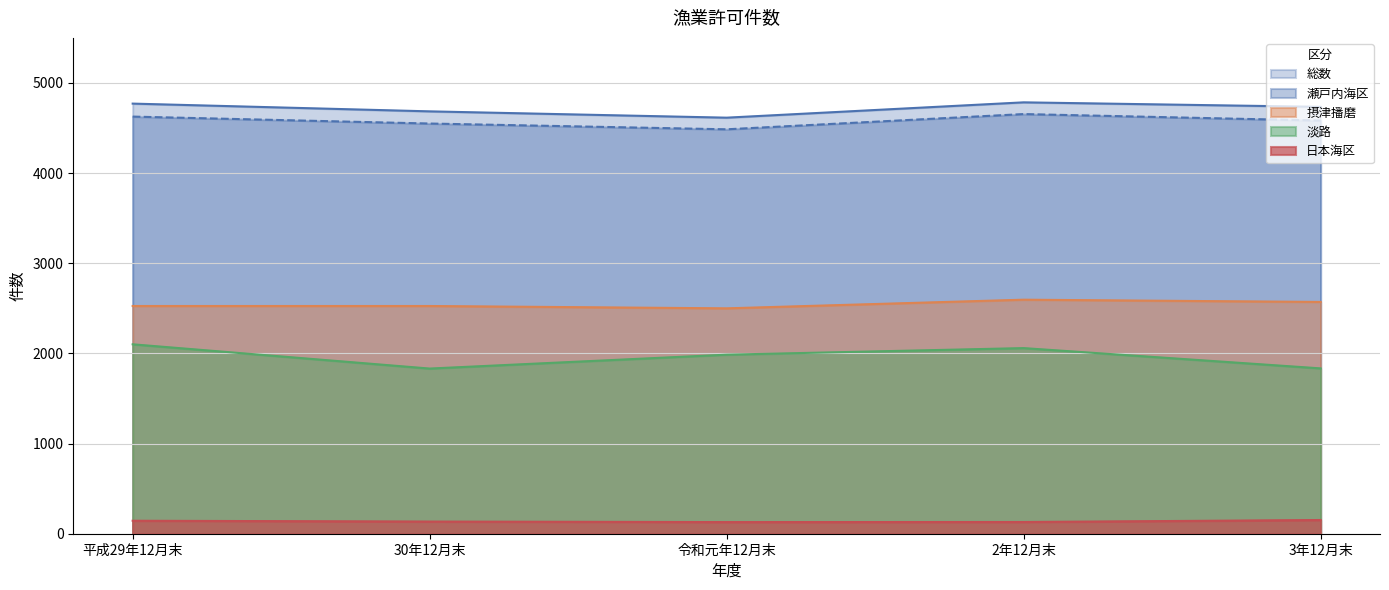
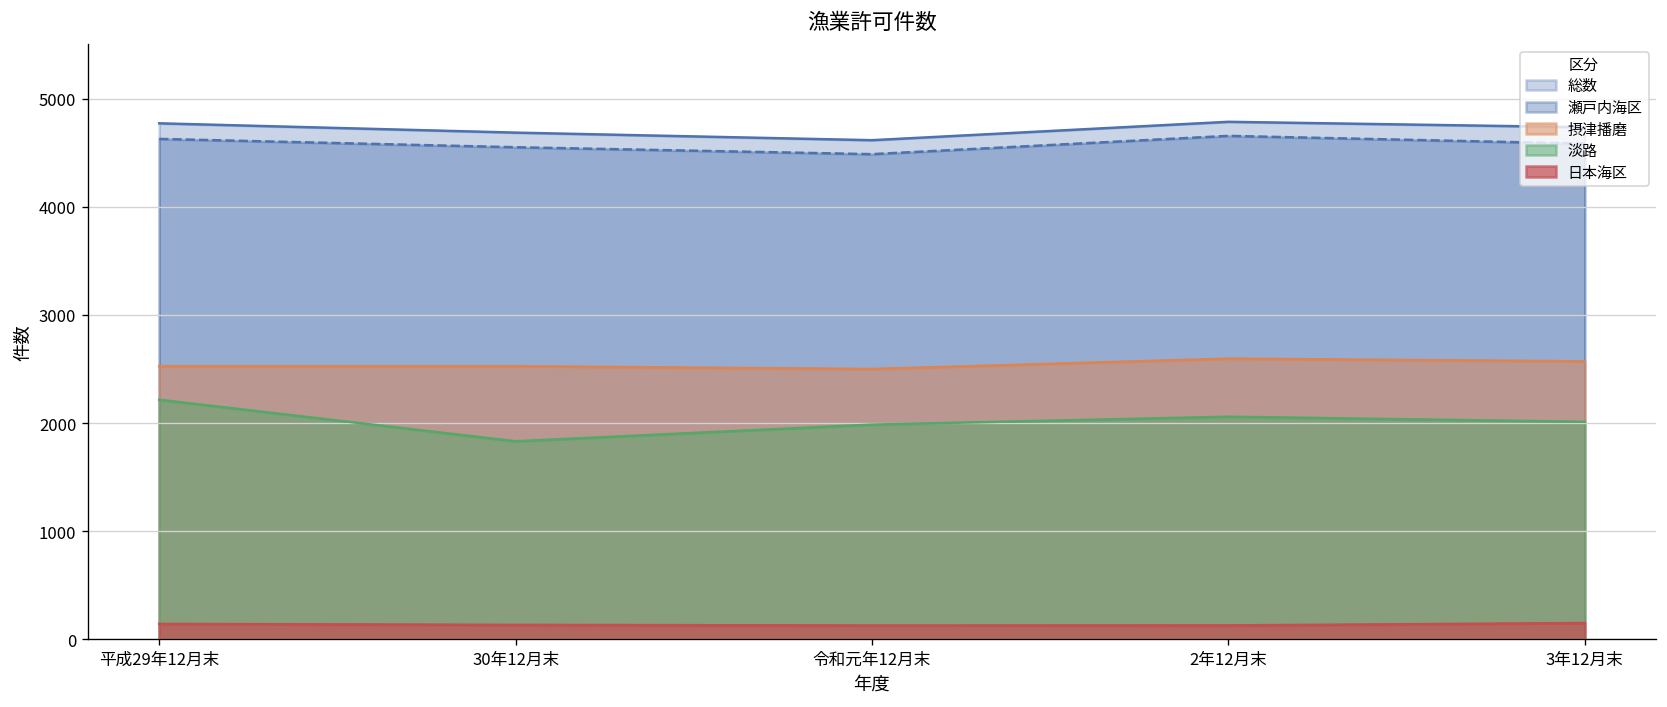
淡路, 平成29年12月末: 2100 -> 2200
淡路, 3年12月末: 1800 -> 2000
